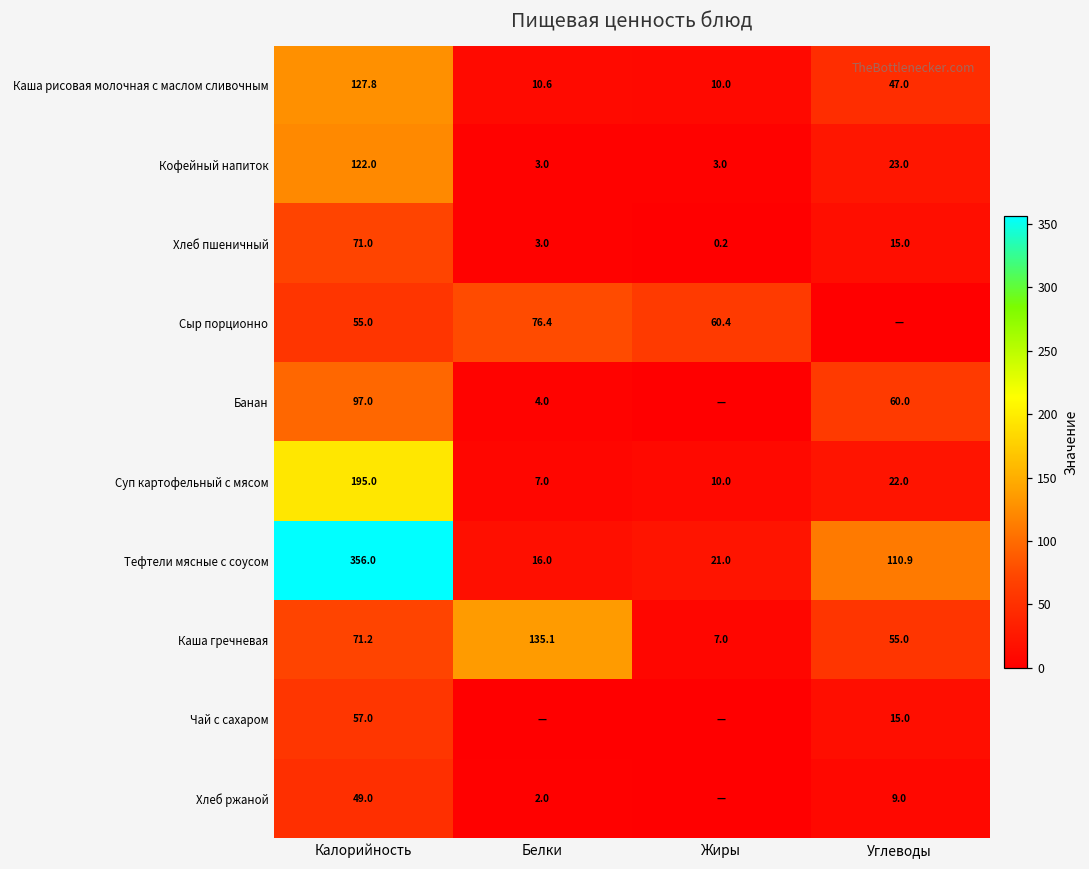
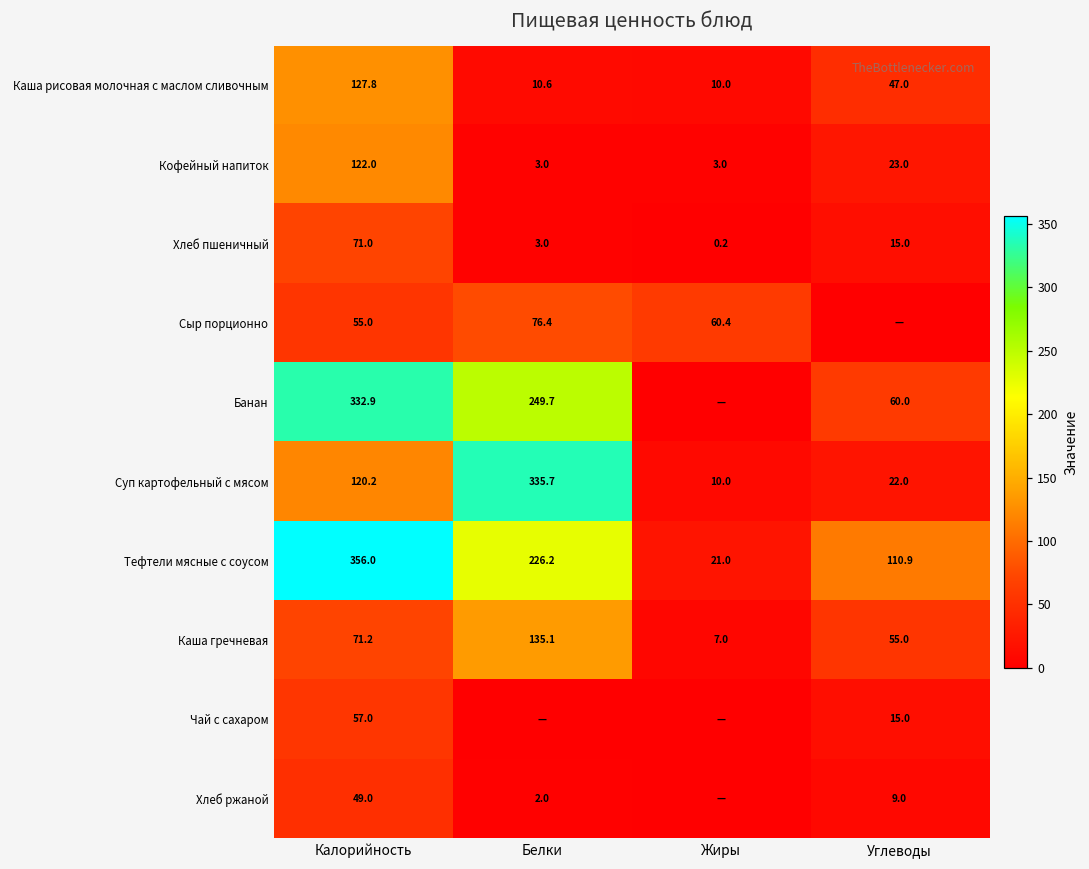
Банан, Калорийность: 97.0 -> 332.9
Банан, Белки: 4.0 -> 249.7
Суп картофельный с мясом, Калорийность: 195.0 -> 120.2
Суп картофельный с мясом, Белки: 7.0 -> 335.7
Тефтели мясные с соусом, Белки: 16.0 -> 226.2
